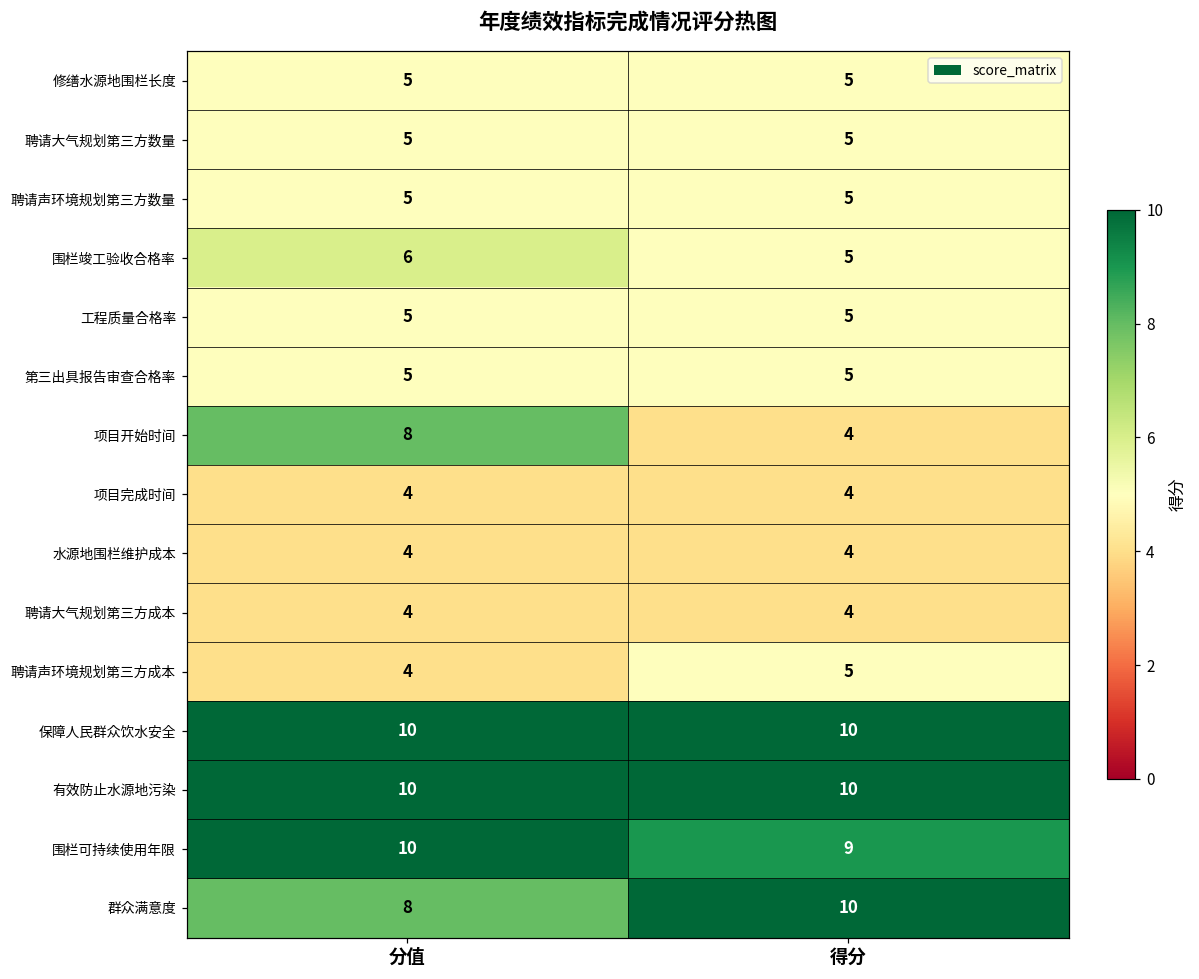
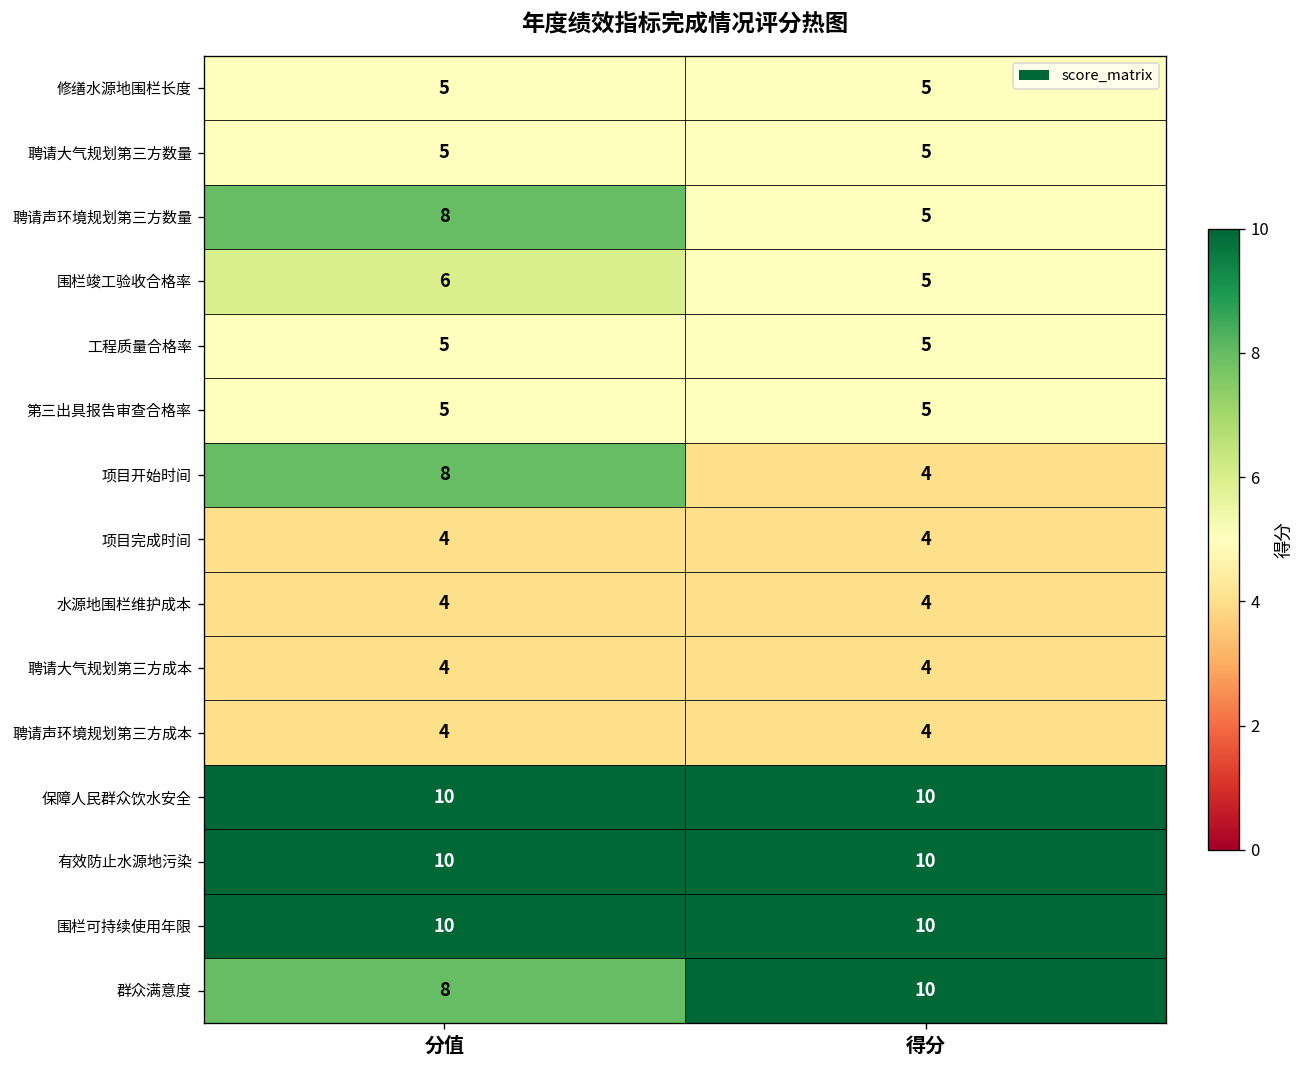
聘请声环境规划第三方数量, 分值: 5 -> 8
聘请声环境规划第三方成本, 得分: 5 -> 4
围栏可持续使用年限, 得分: 9 -> 10
